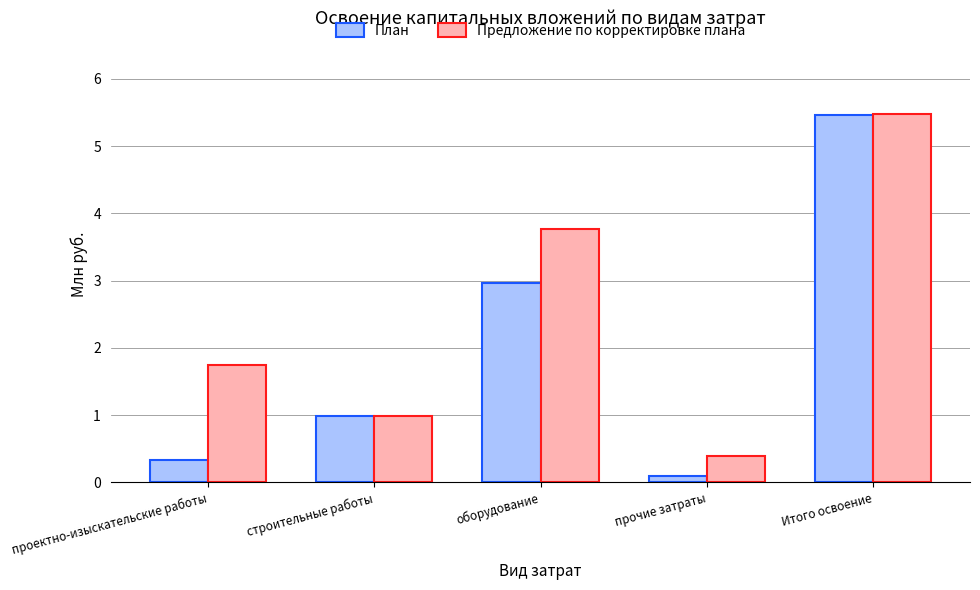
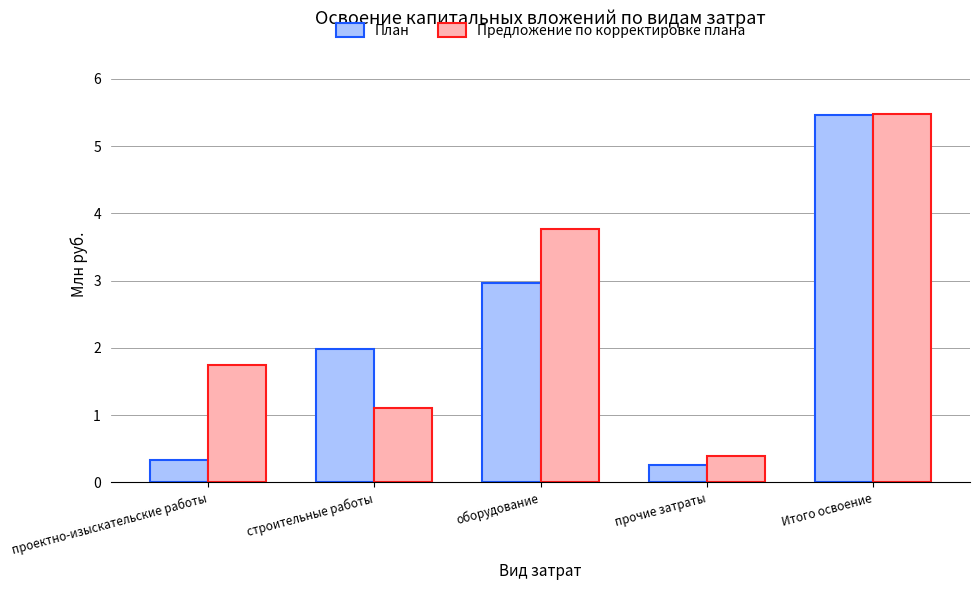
План, строительные работы: 1.0 -> 2.0
Предложение по корректировке плана, строительные работы: 1.0 -> 1.1
План, прочие затраты: 0.1 -> 0.3
